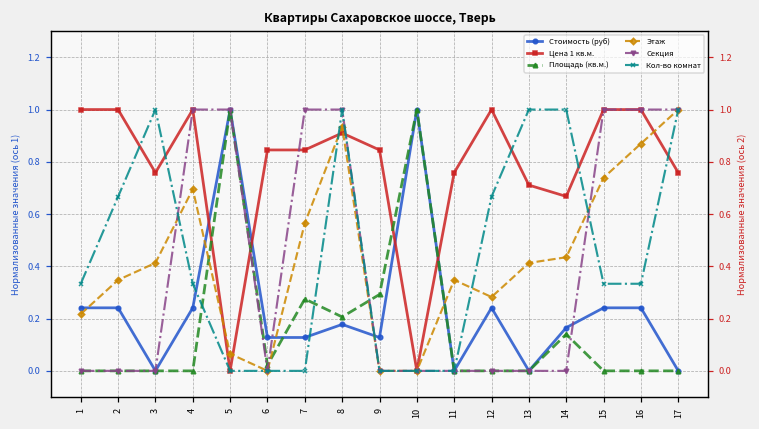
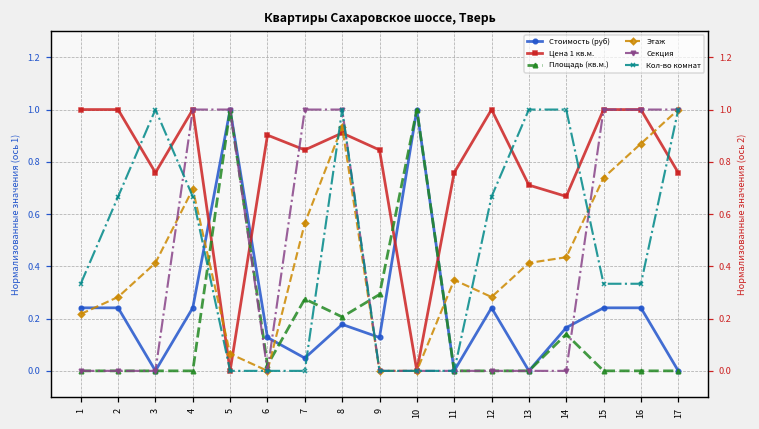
Цена 1 кв.м., 6: 0.85 -> 0.90
Стоимость (руб), 7: 0.13 -> 0.05
Этаж, 2: 0.35 -> 0.28
Кол-во комнат, 4: 0.33 -> 0.67
